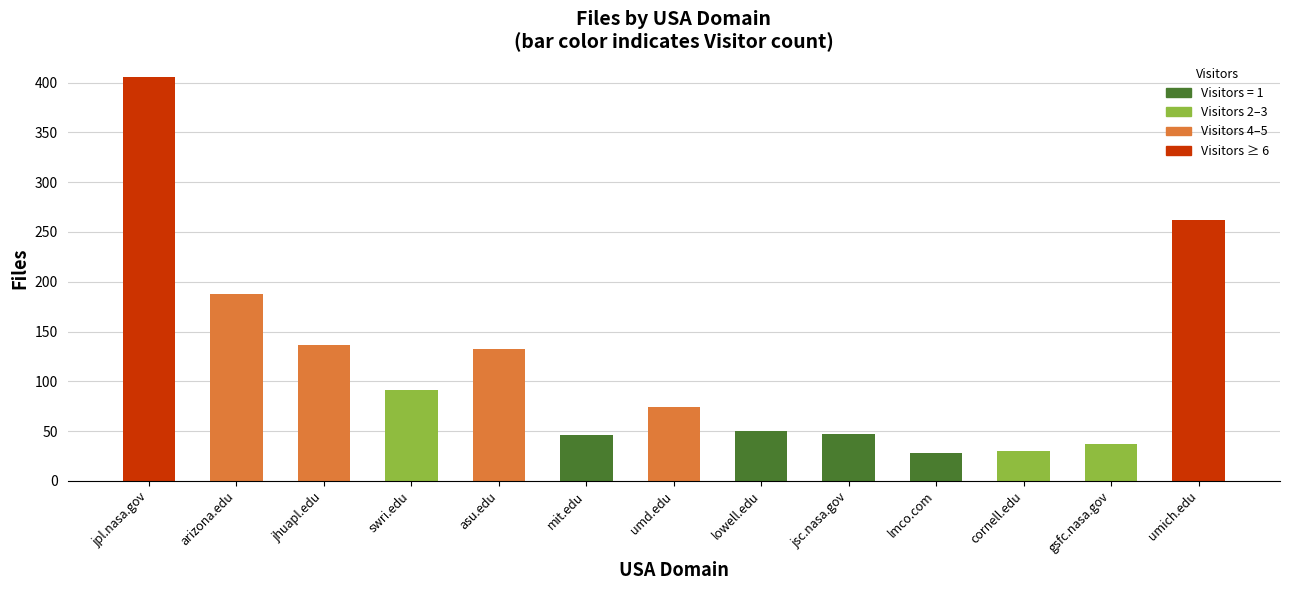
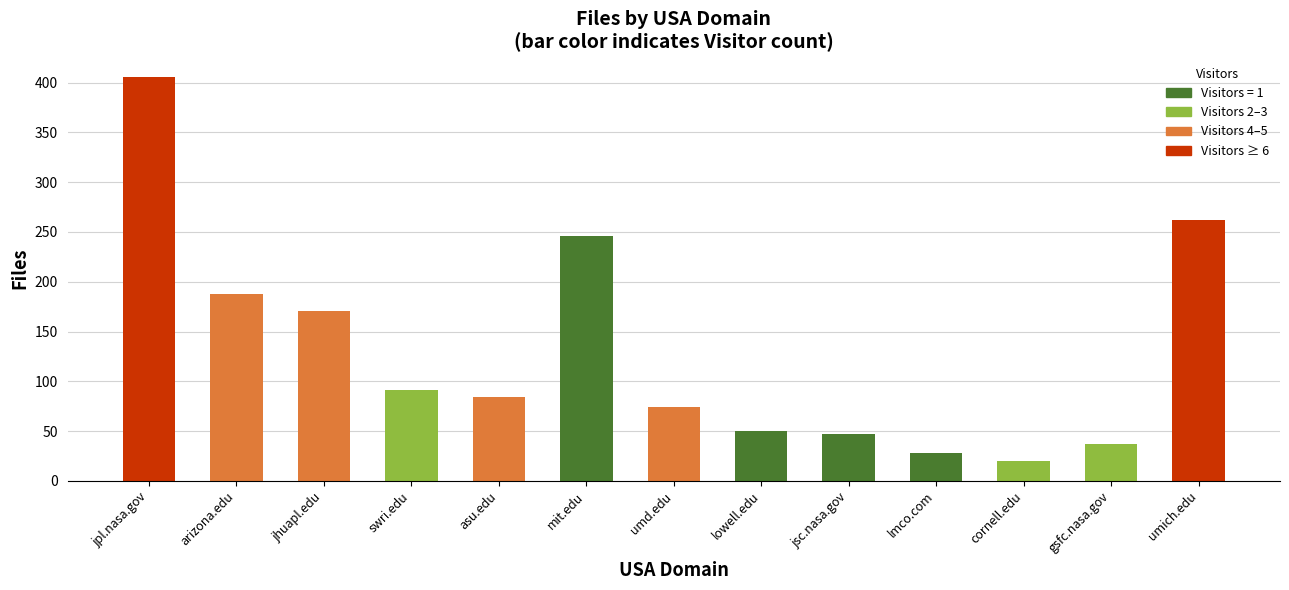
jhuapl.edu: 140 -> 170
asu.edu: 130 -> 80
mit.edu: 50 -> 250
cornell.edu: 30 -> 20
